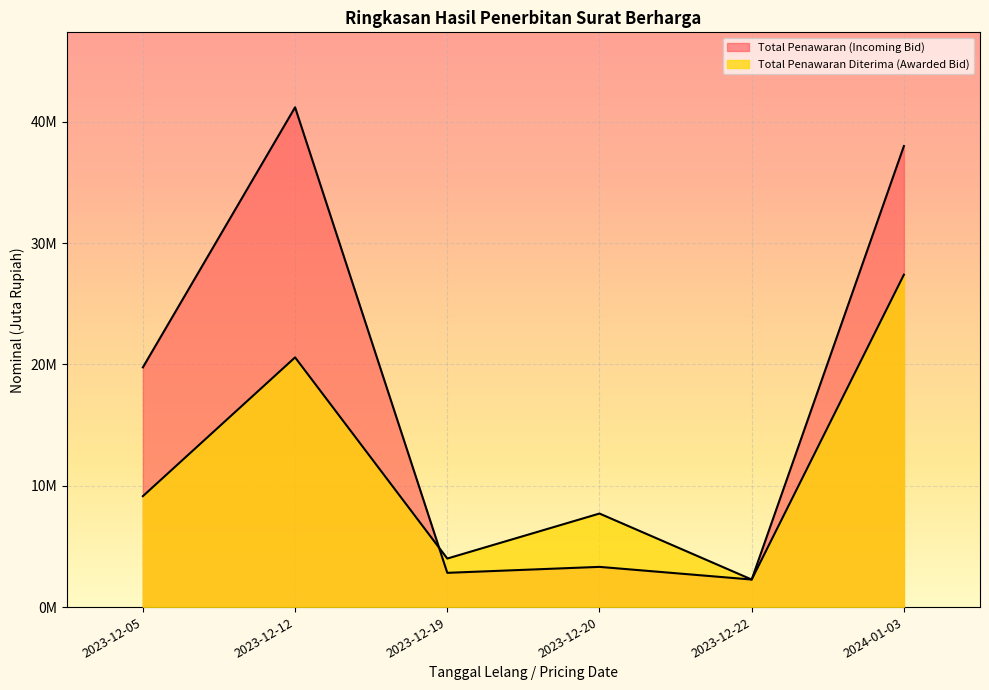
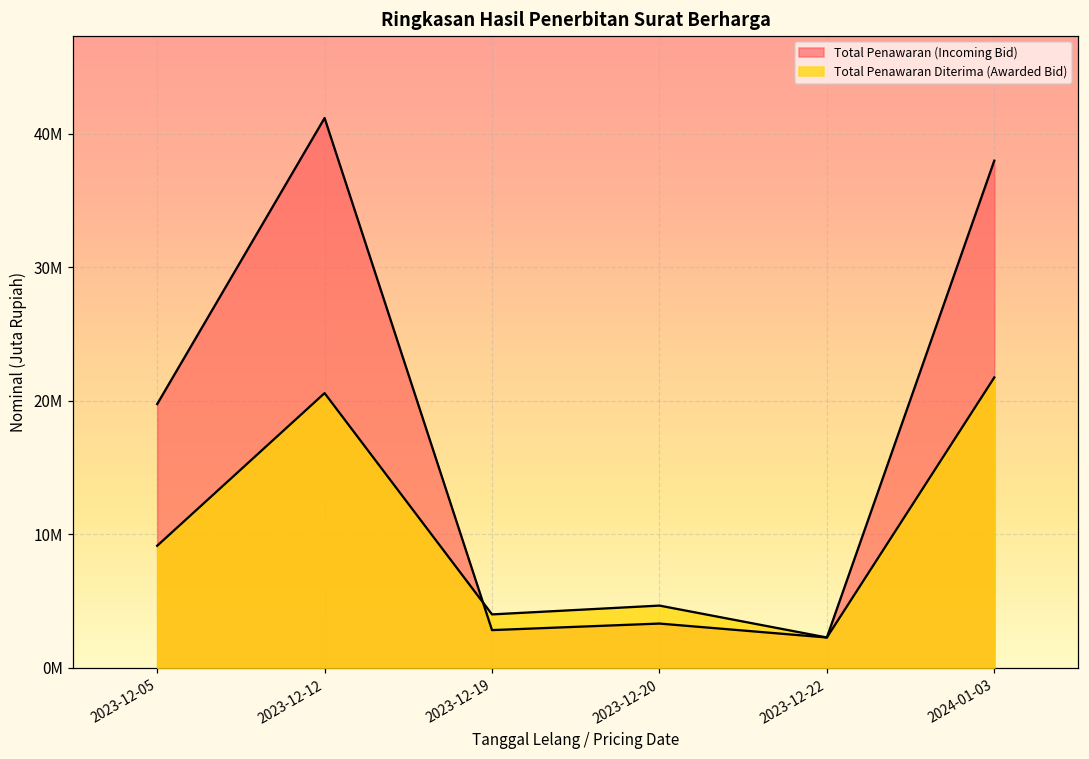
Total Penawaran Diterima (Awarded Bid), 2023-12-20: 7700000 -> 4700000
Total Penawaran Diterima (Awarded Bid), 2024-01-03: 27400000 -> 21800000
